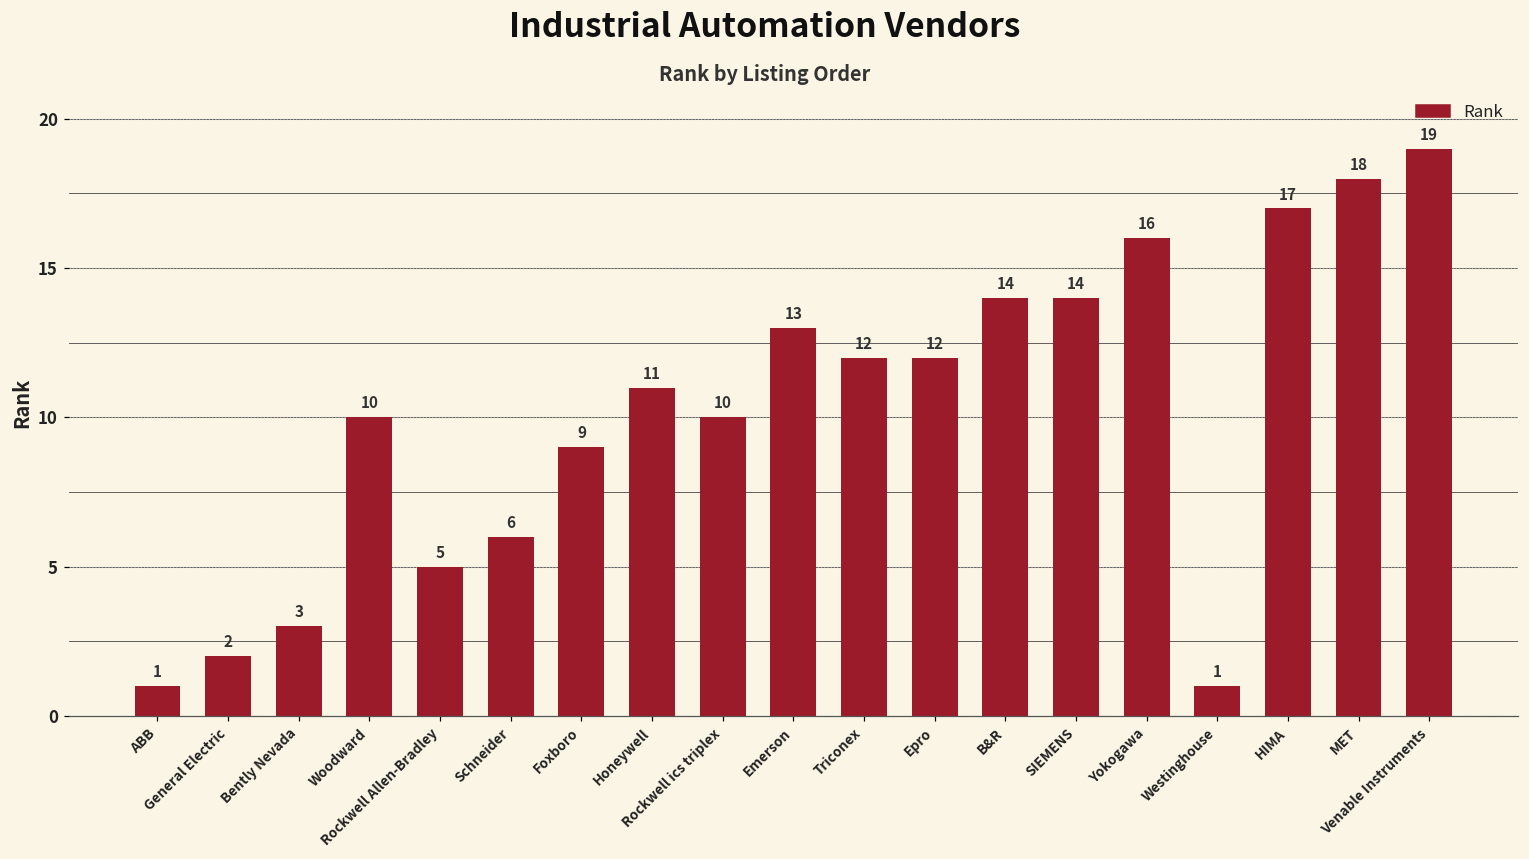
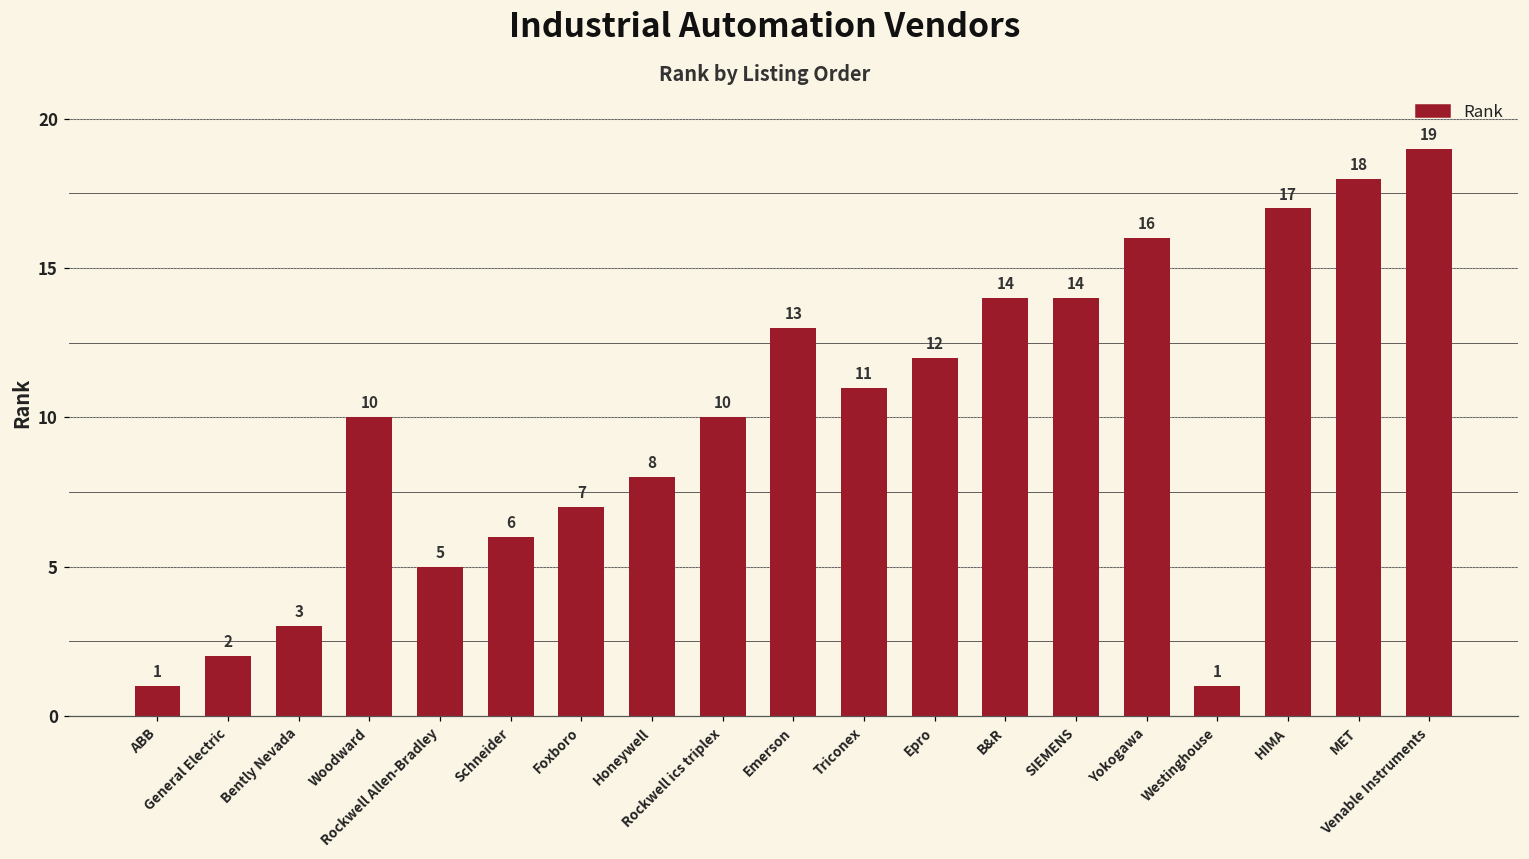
Foxboro: 9 -> 7
Honeywell: 11 -> 8
Triconex: 12 -> 11
